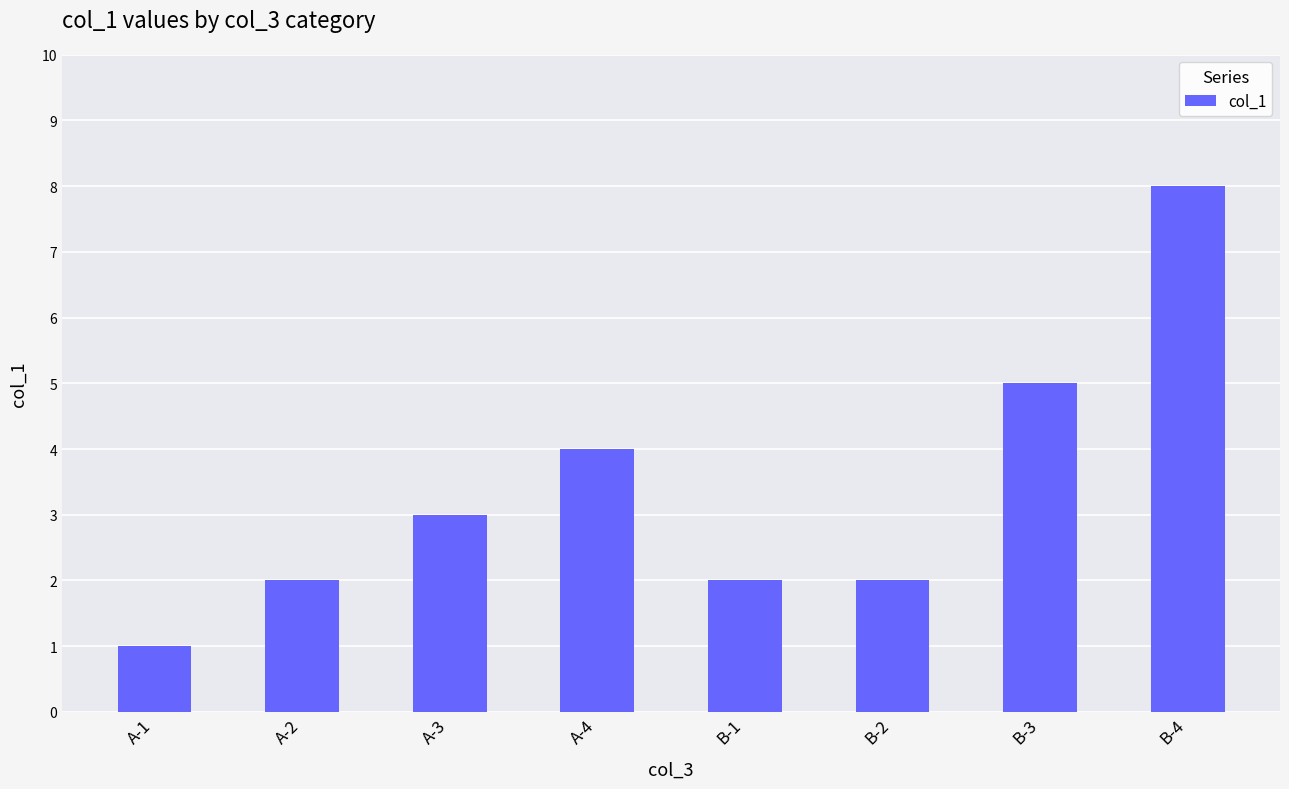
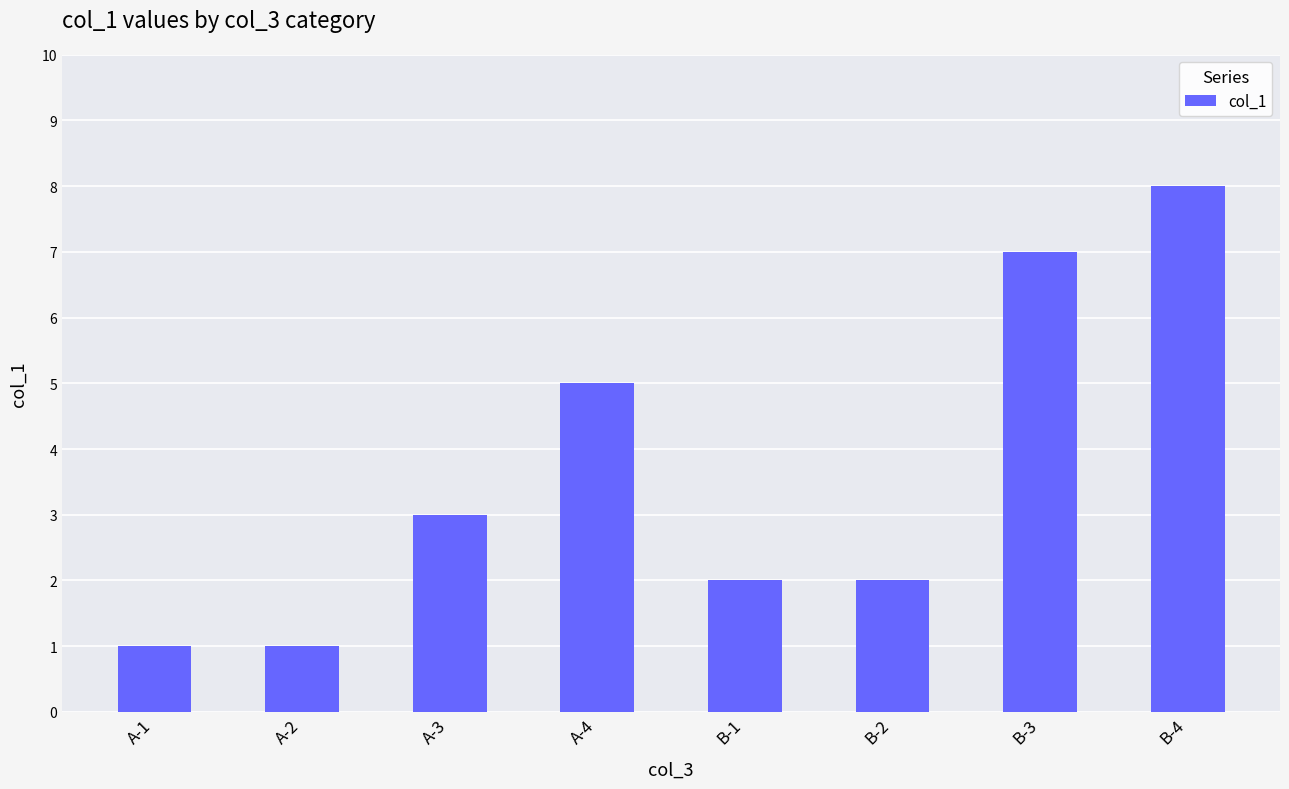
A-2: 2 -> 1
A-4: 4 -> 5
B-3: 5 -> 7
